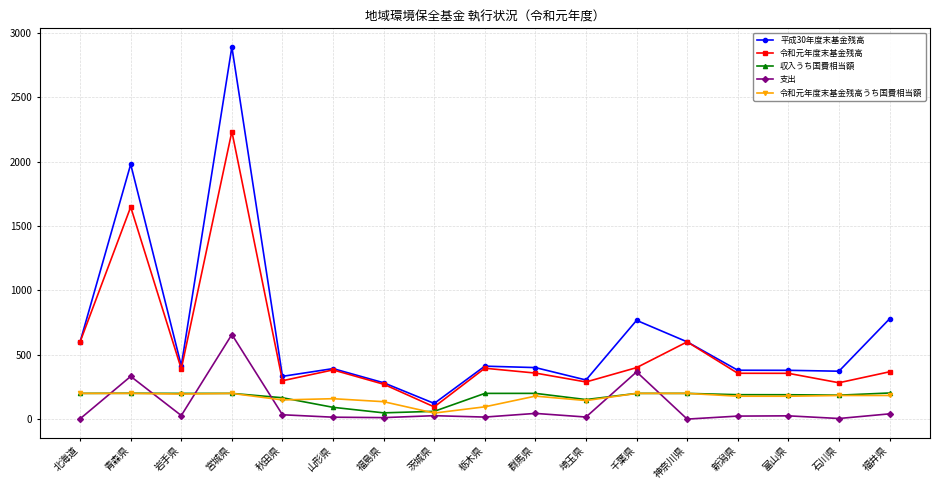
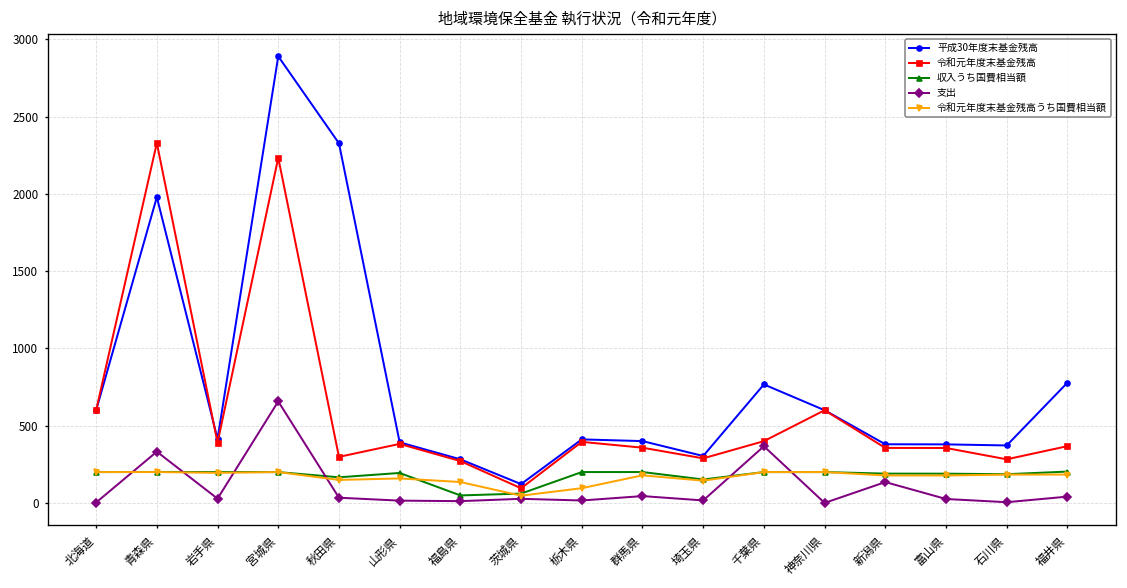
令和元年度末基金残高, 青森県: 1650 -> 2330
平成30年度末基金残高, 秋田県: 330 -> 2330
収入うち国費相当額, 山形県: 90 -> 190
支出, 新潟県: 20 -> 140
